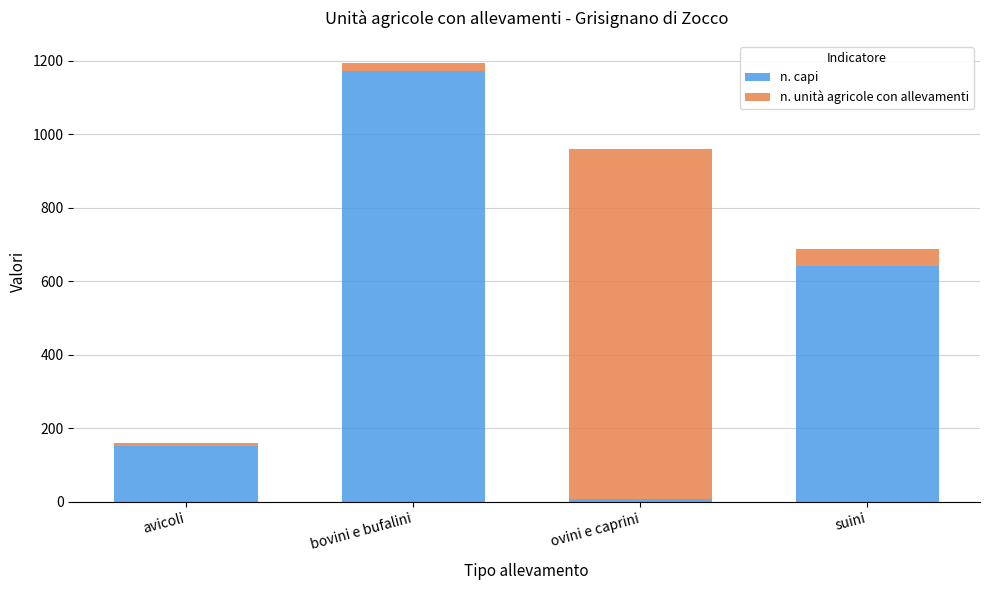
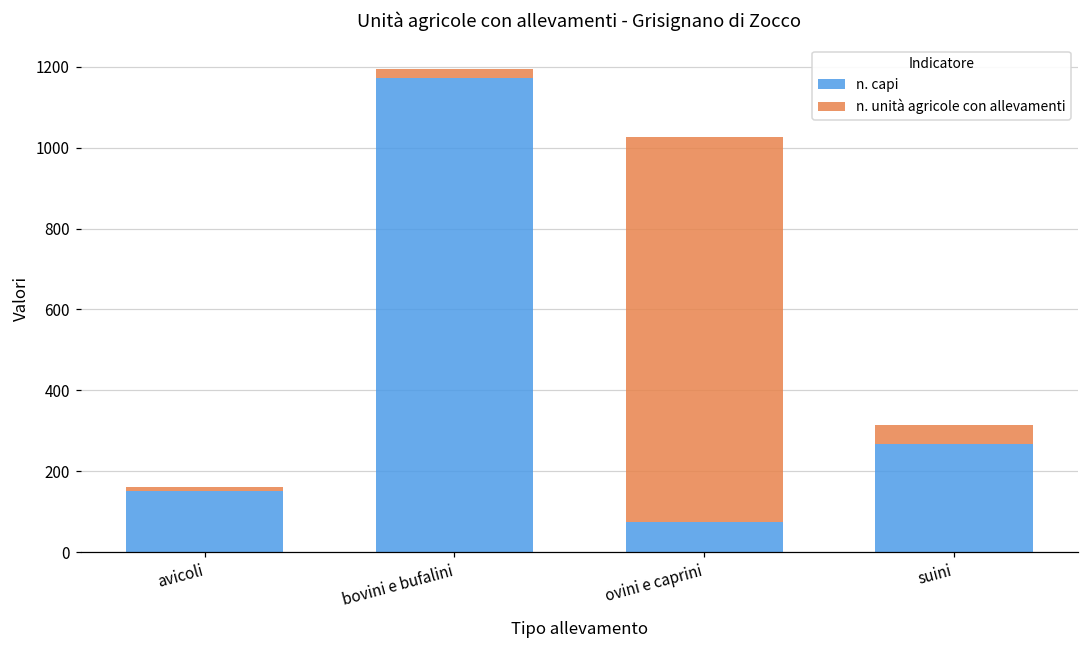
n. capi, ovini e caprini: 10 -> 70
n. capi, suini: 640 -> 270
